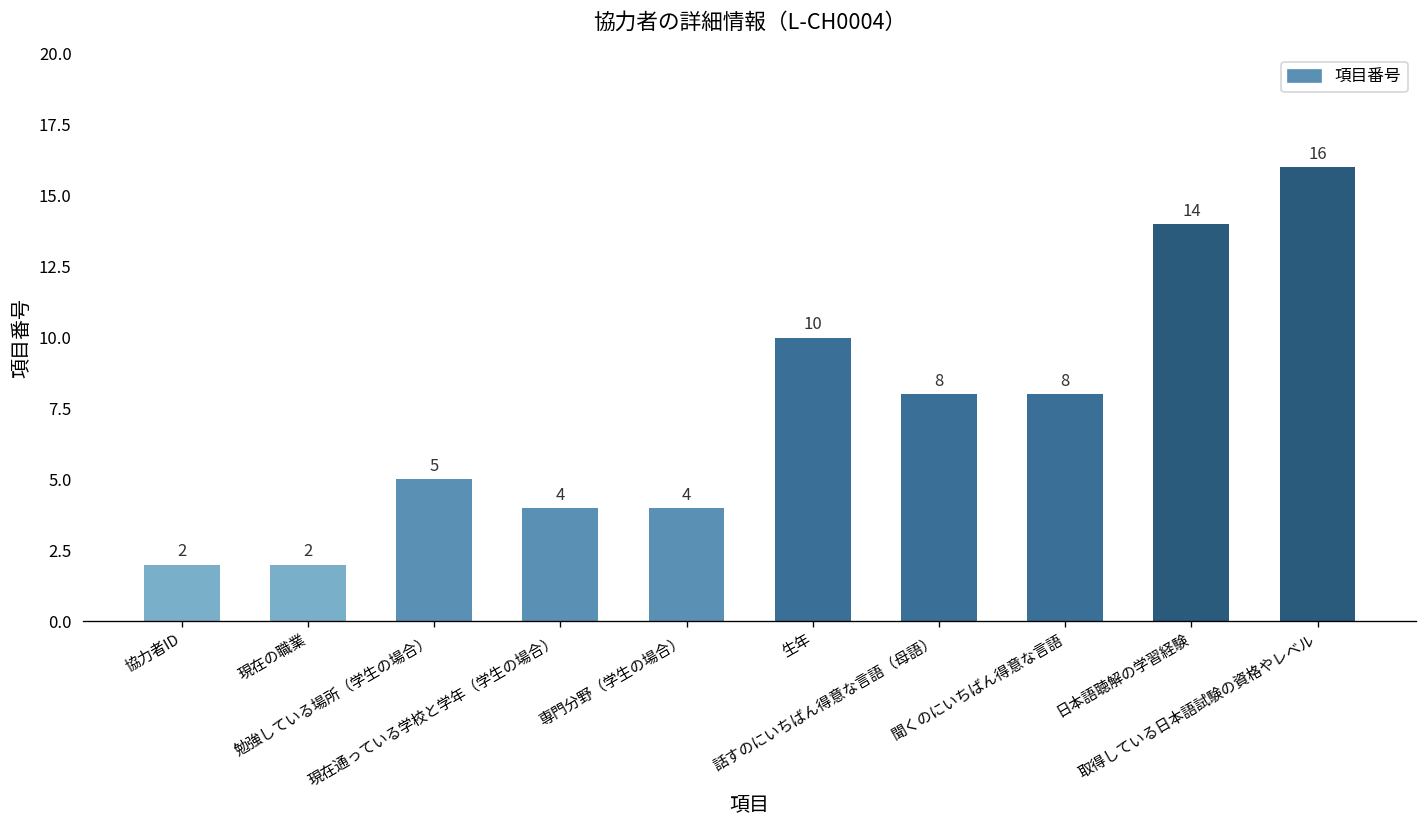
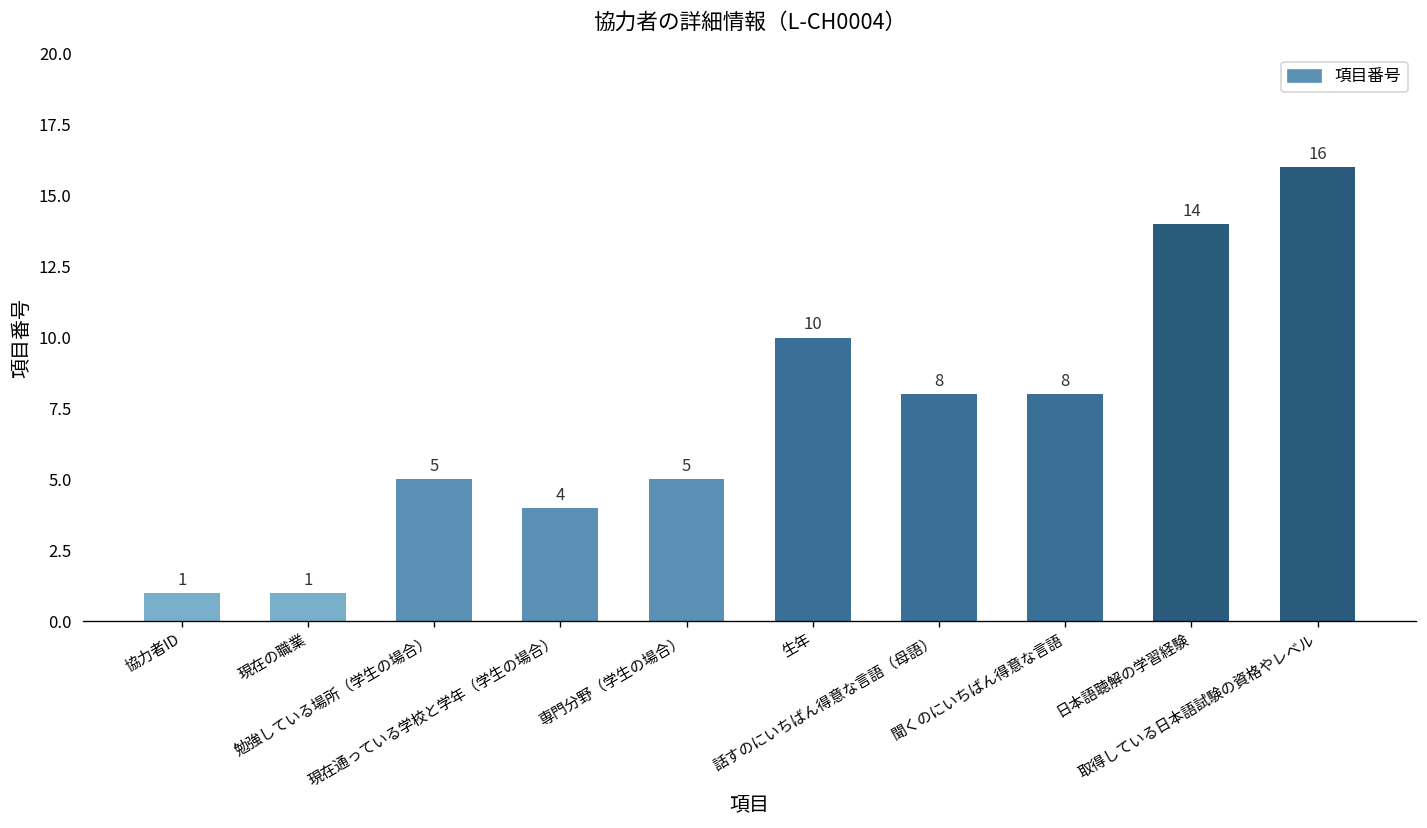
協力者ID: 2 -> 1
現在の職業: 2 -> 1
専門分野（学生の場合）: 4 -> 5
